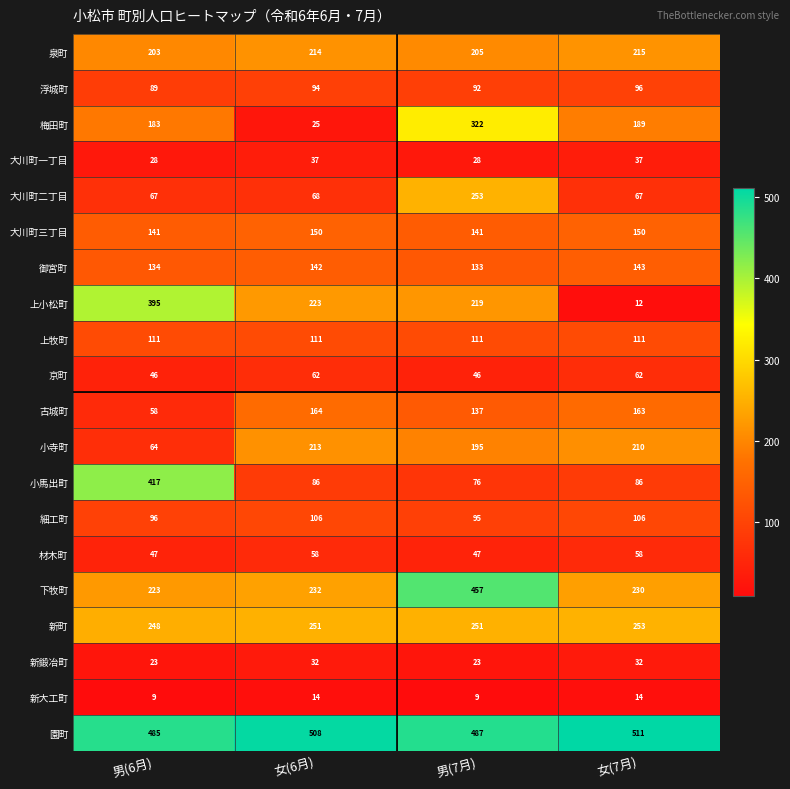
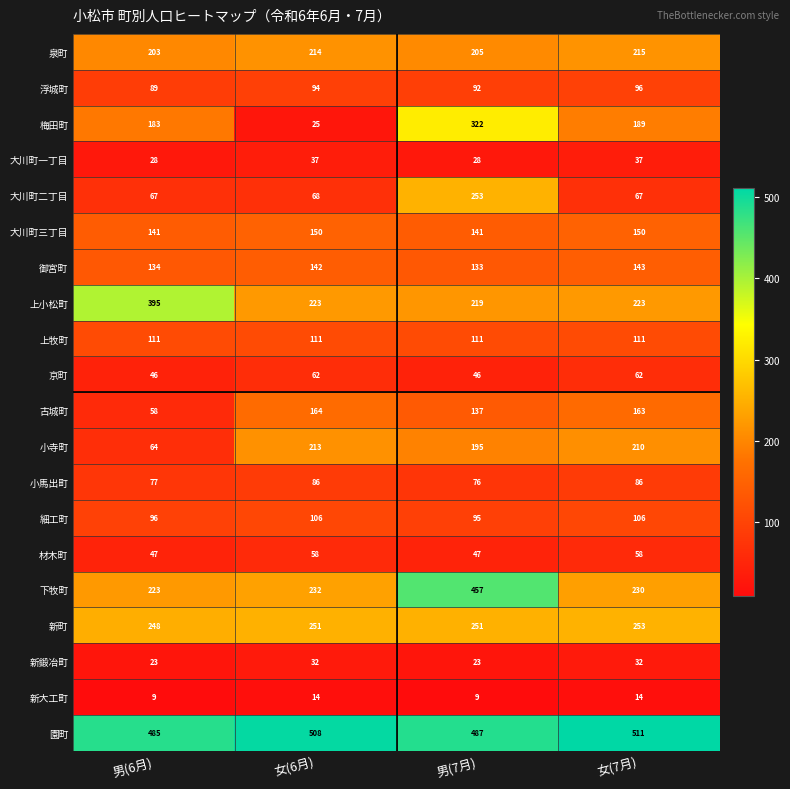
上小松町, 女(7月): 12 -> 223
小馬出町, 男(6月): 417 -> 77
